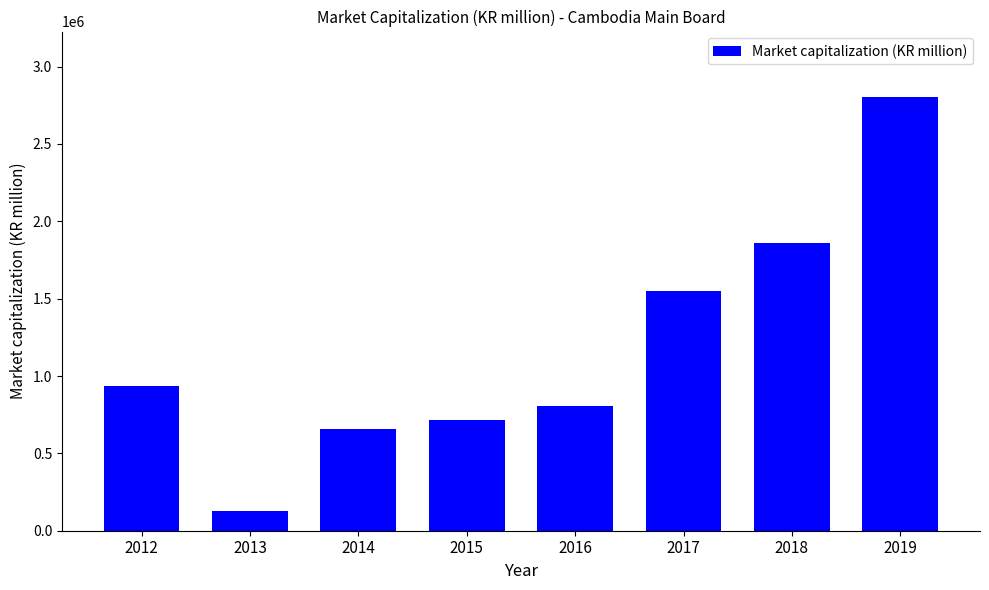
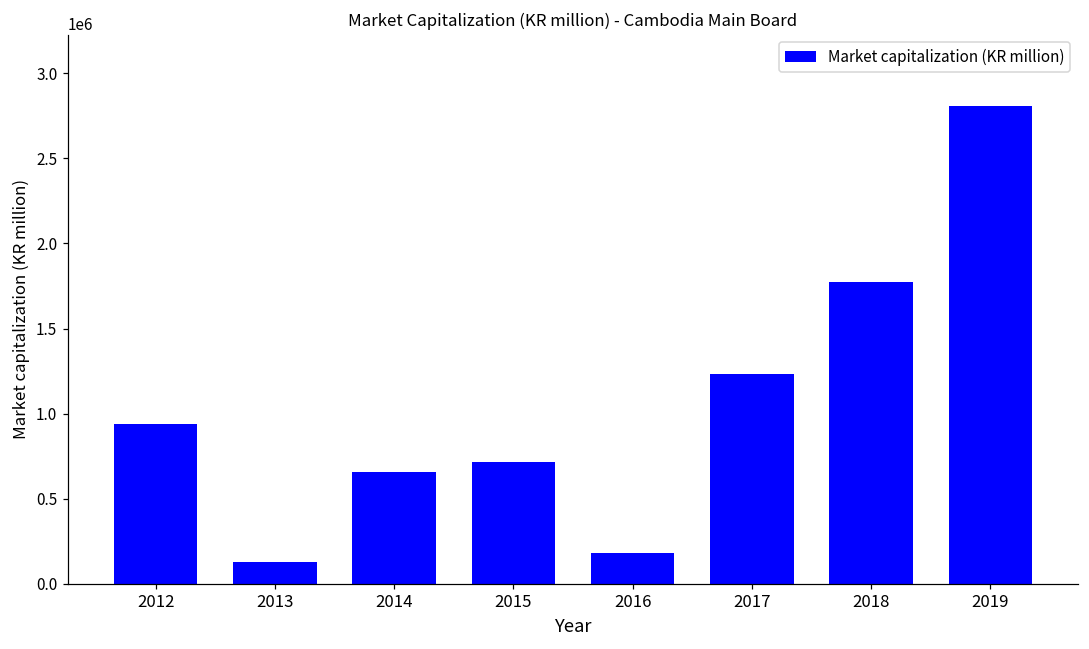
2016: 800000 -> 180000
2017: 1550000 -> 1230000
2018: 1860000 -> 1770000
